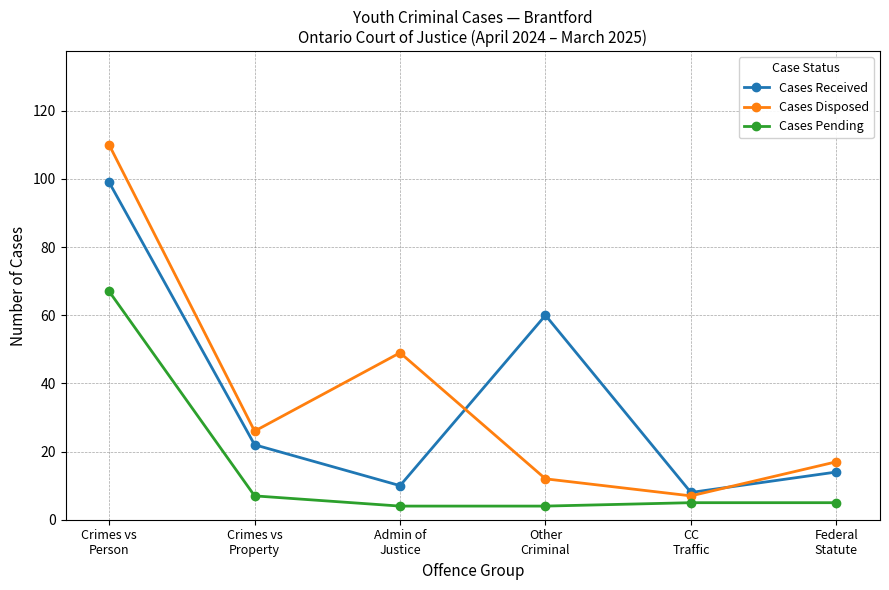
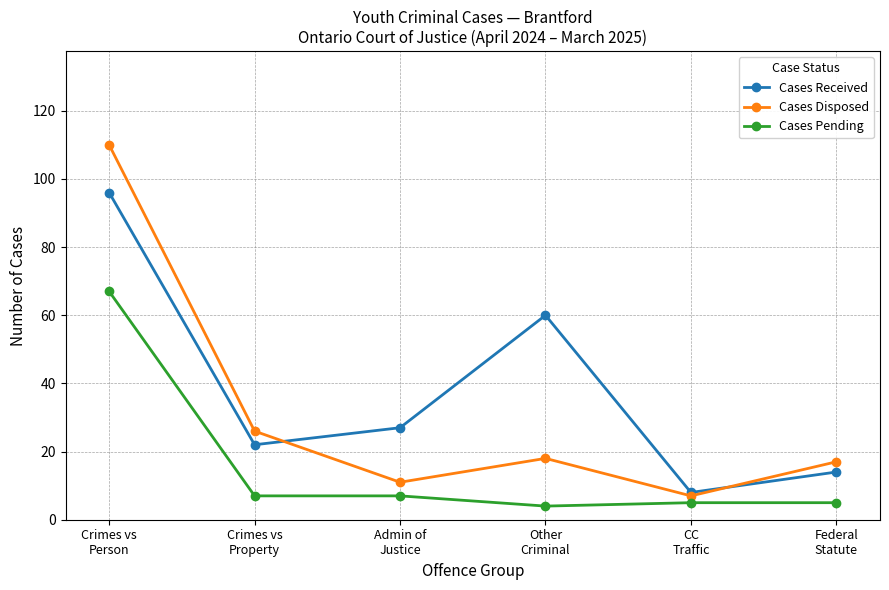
Cases Received, Crimes vs Person: 99 -> 96
Cases Received, Admin of Justice: 10 -> 27
Cases Disposed, Admin of Justice: 49 -> 11
Cases Pending, Admin of Justice: 4 -> 7
Cases Disposed, Other Criminal: 12 -> 18
